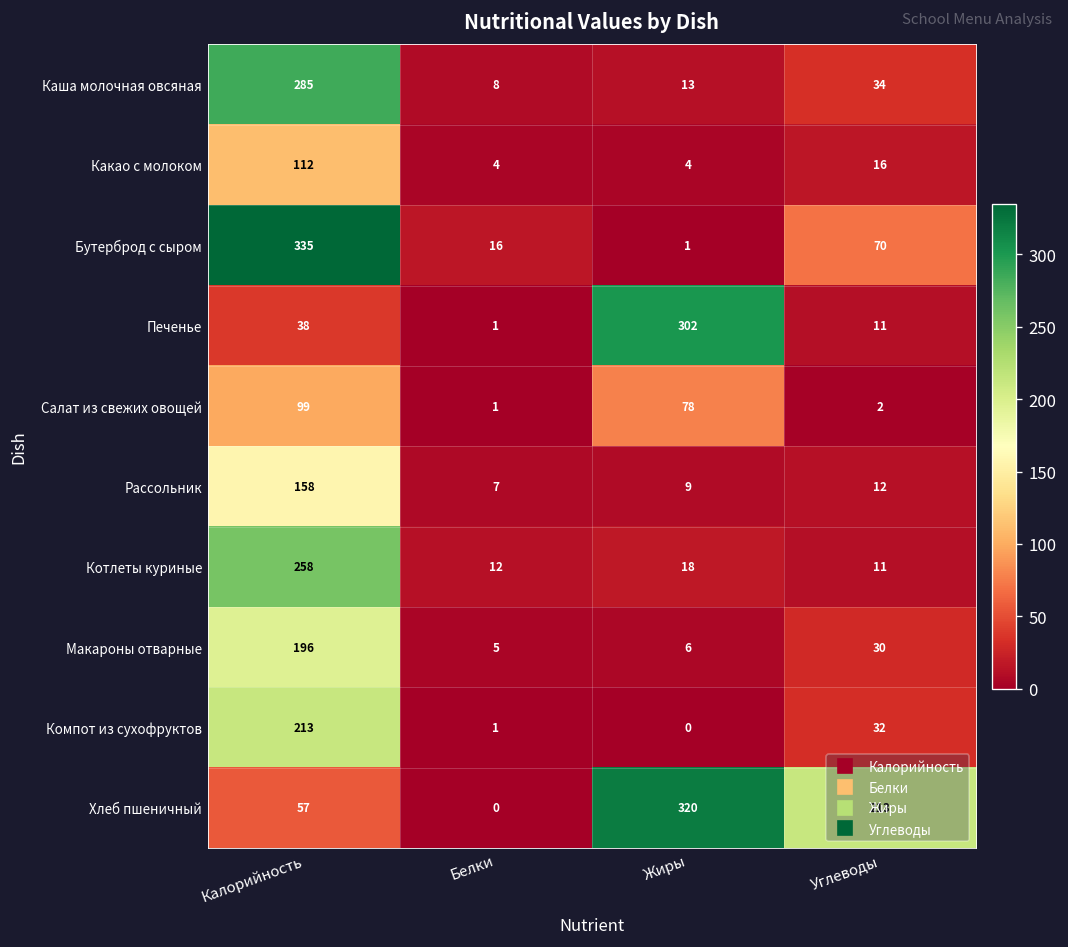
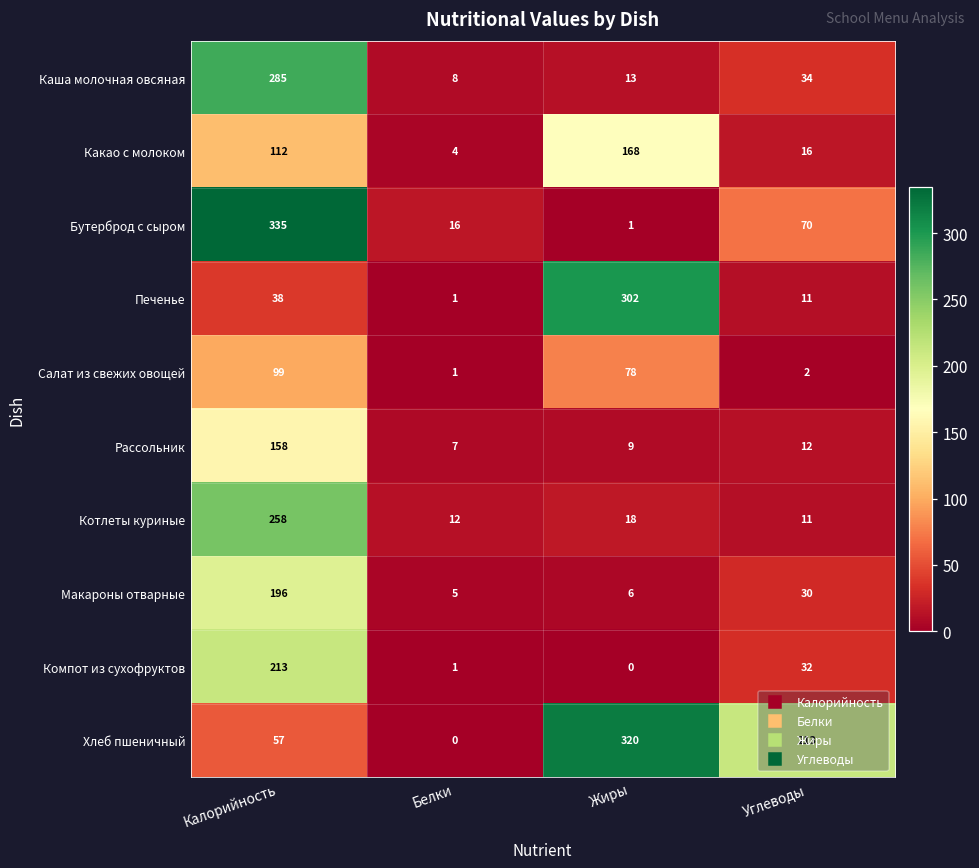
Какао с молоком, Жиры: 4 -> 168
